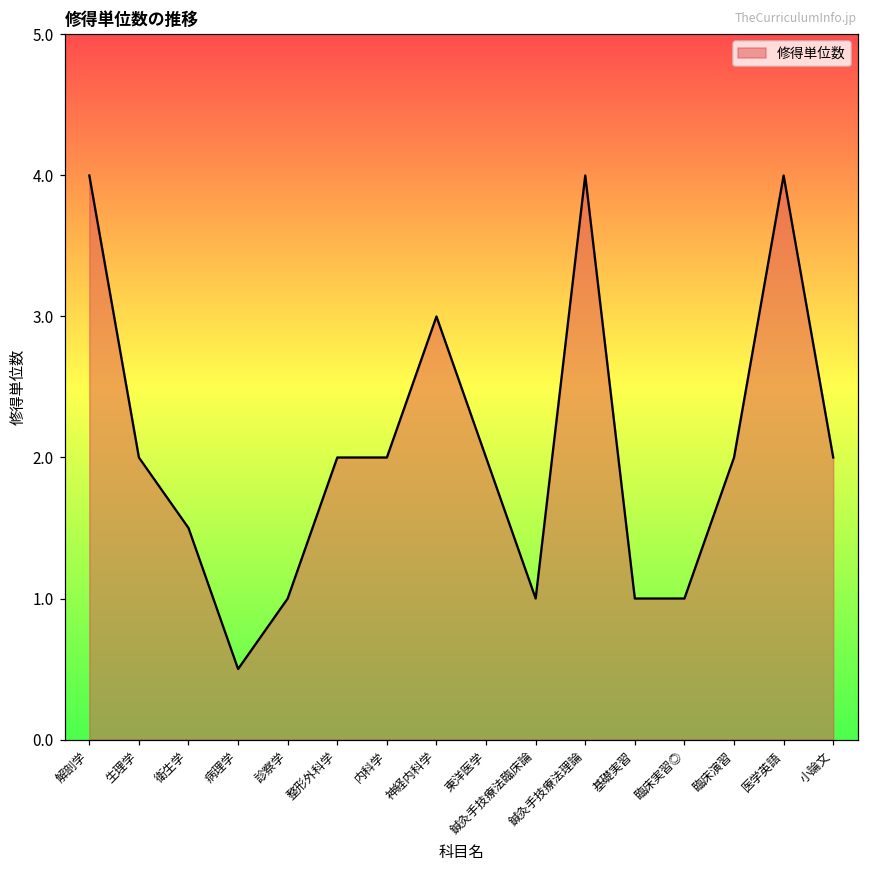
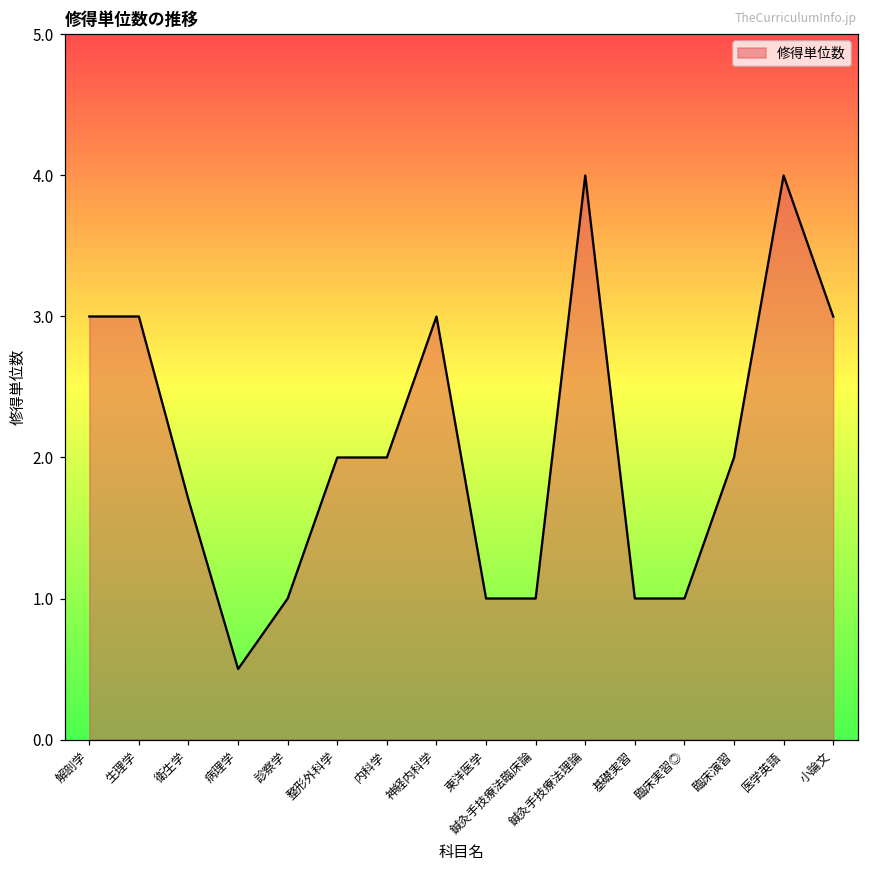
解剖学: 4 -> 3
生理学: 2 -> 3
衛生学: 1.5 -> 1.7
東洋医学: 2 -> 1
小論文: 2 -> 3
